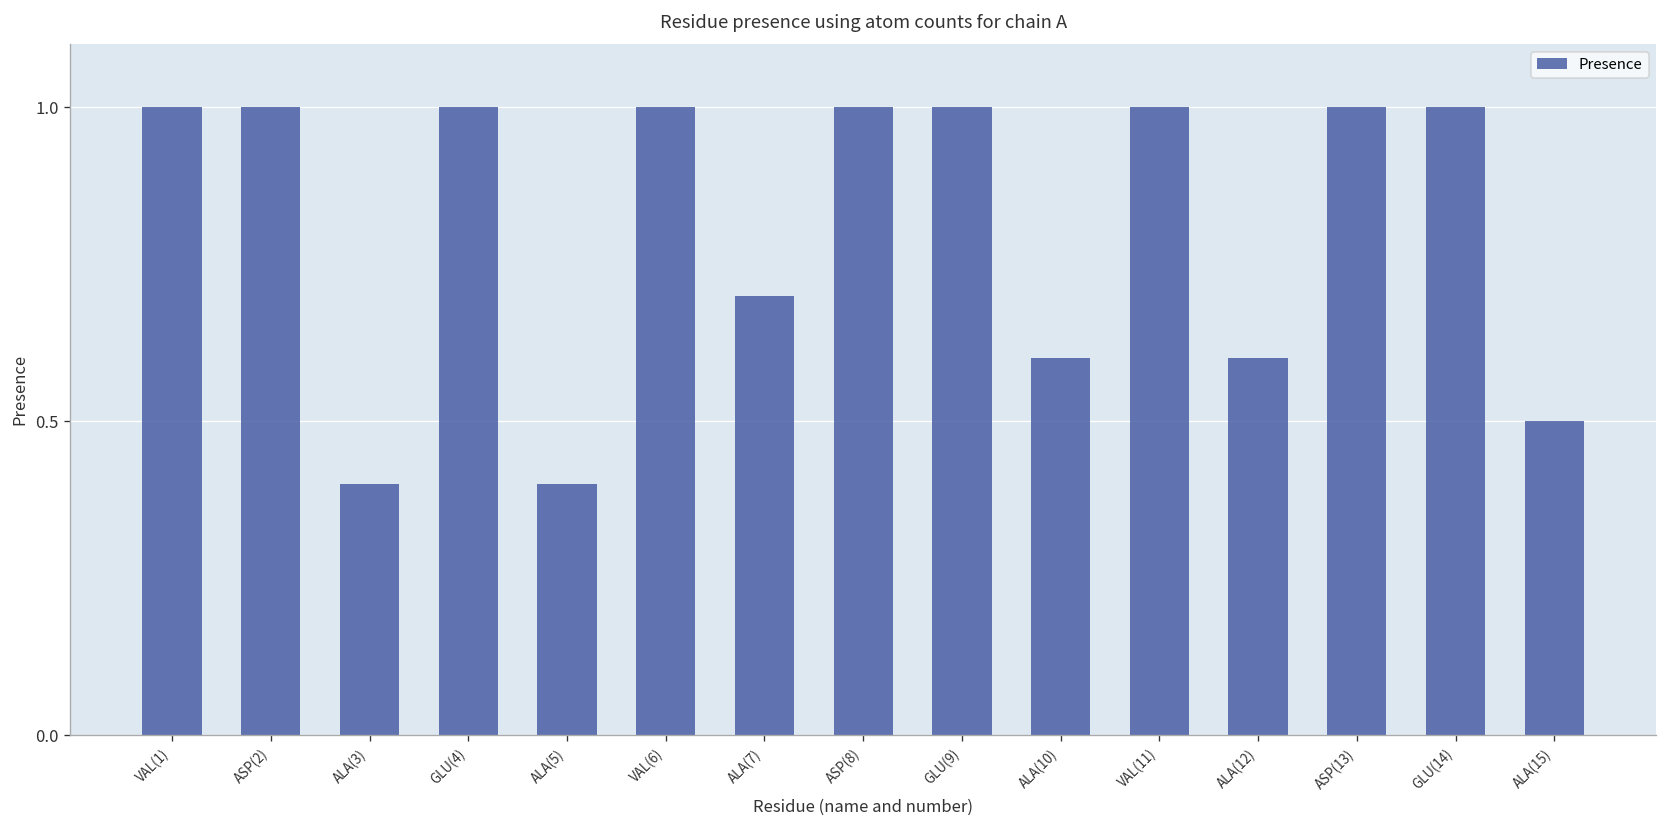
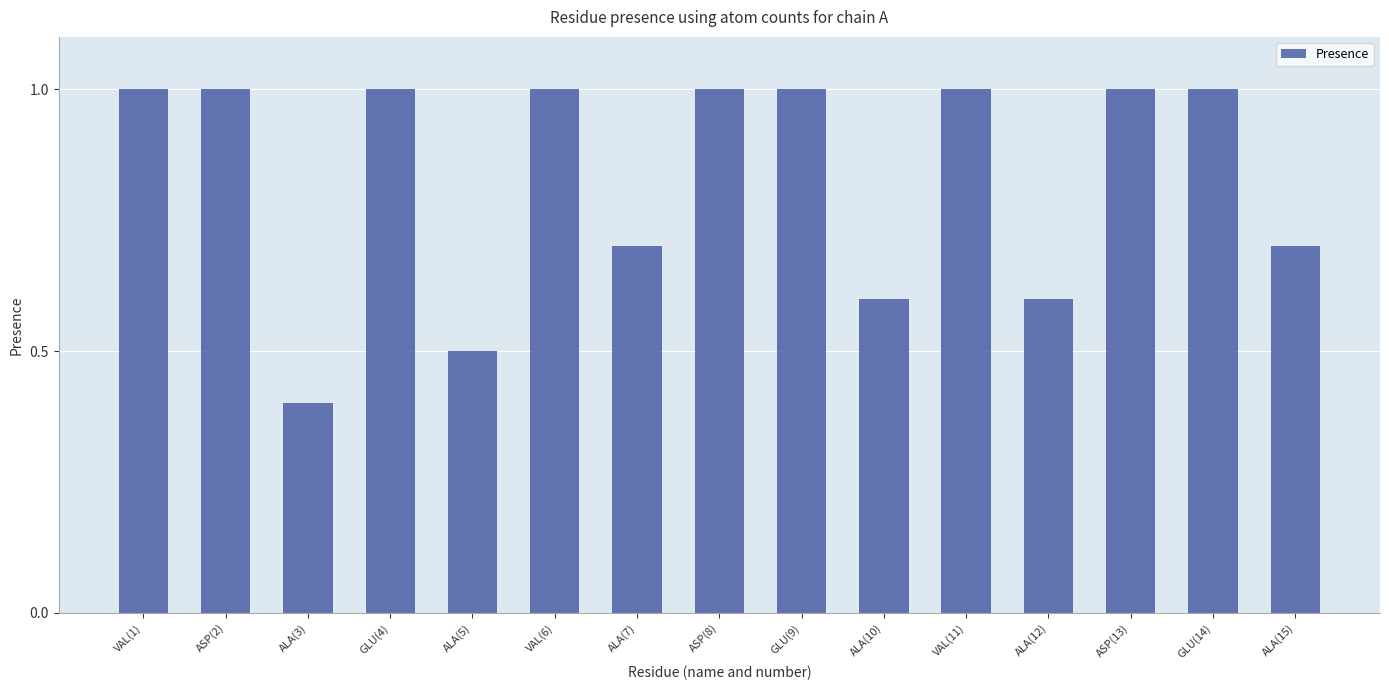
ALA(5): 0.4 -> 0.5
ALA(15): 0.5 -> 0.7
